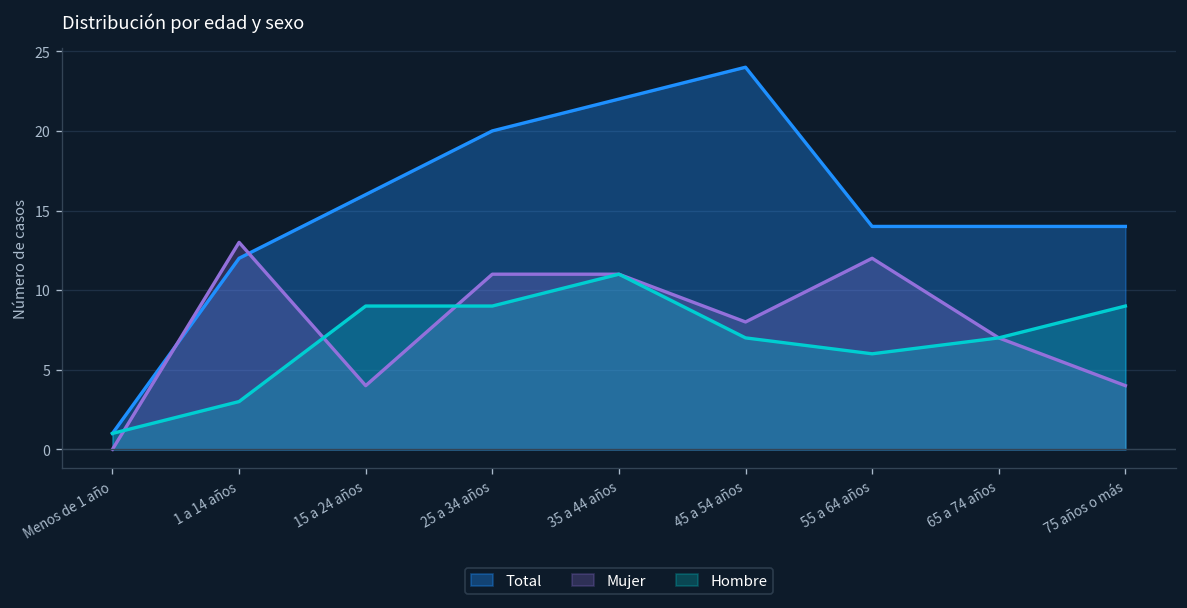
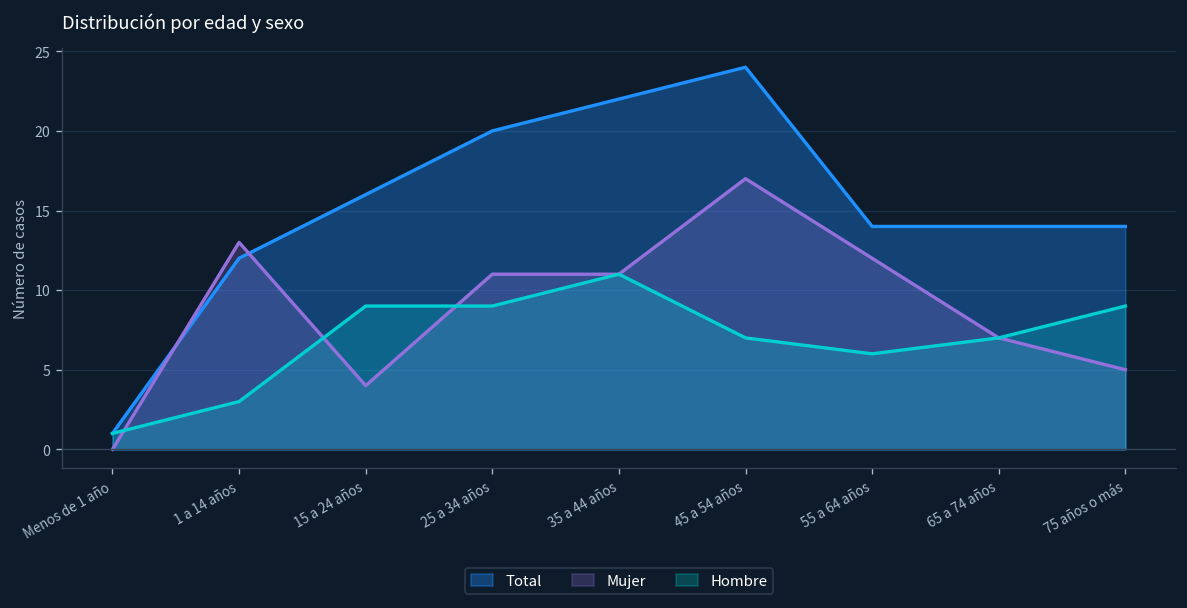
Mujer, 45 a 54 años: 8 -> 17
Mujer, 75 años o más: 4 -> 5
